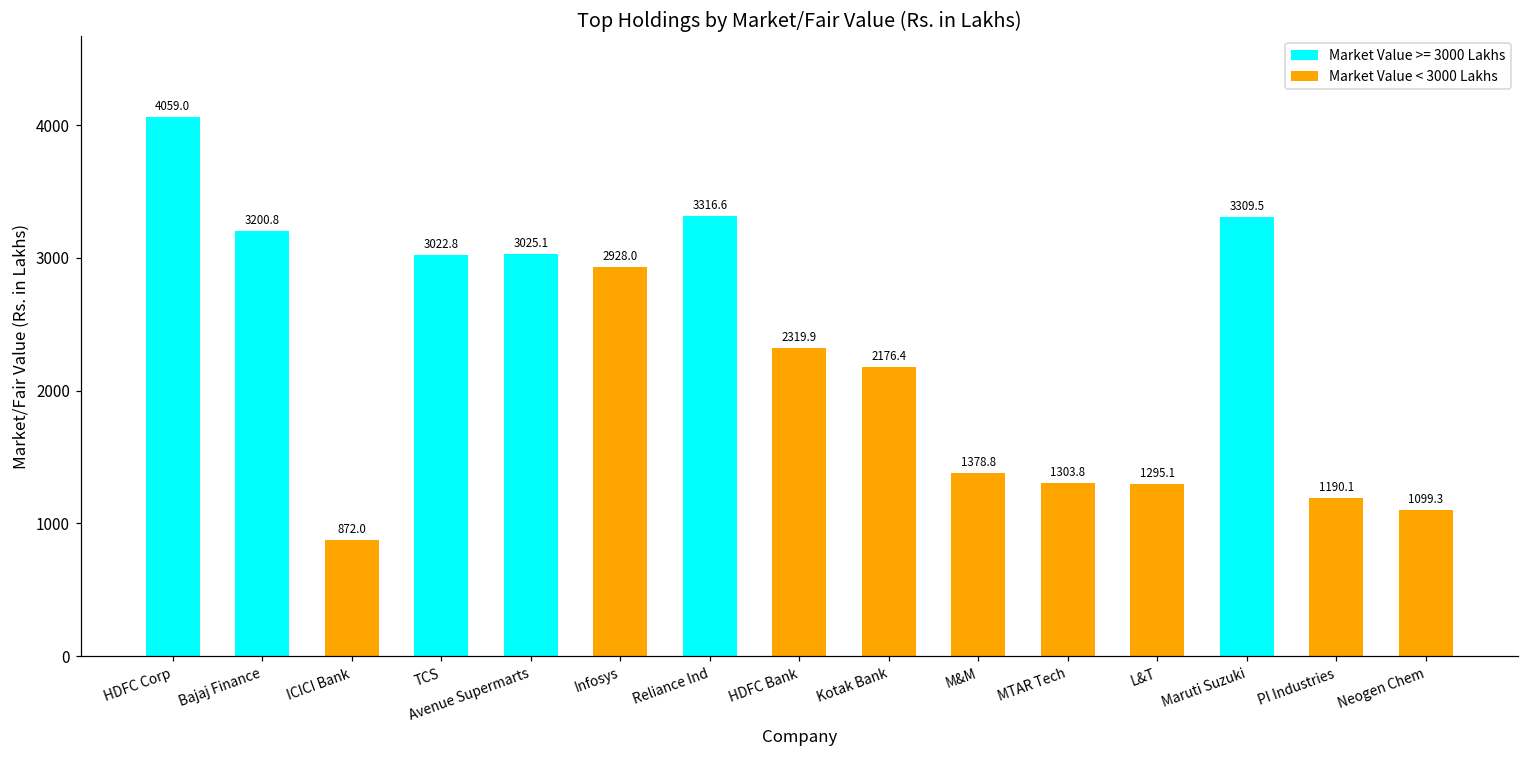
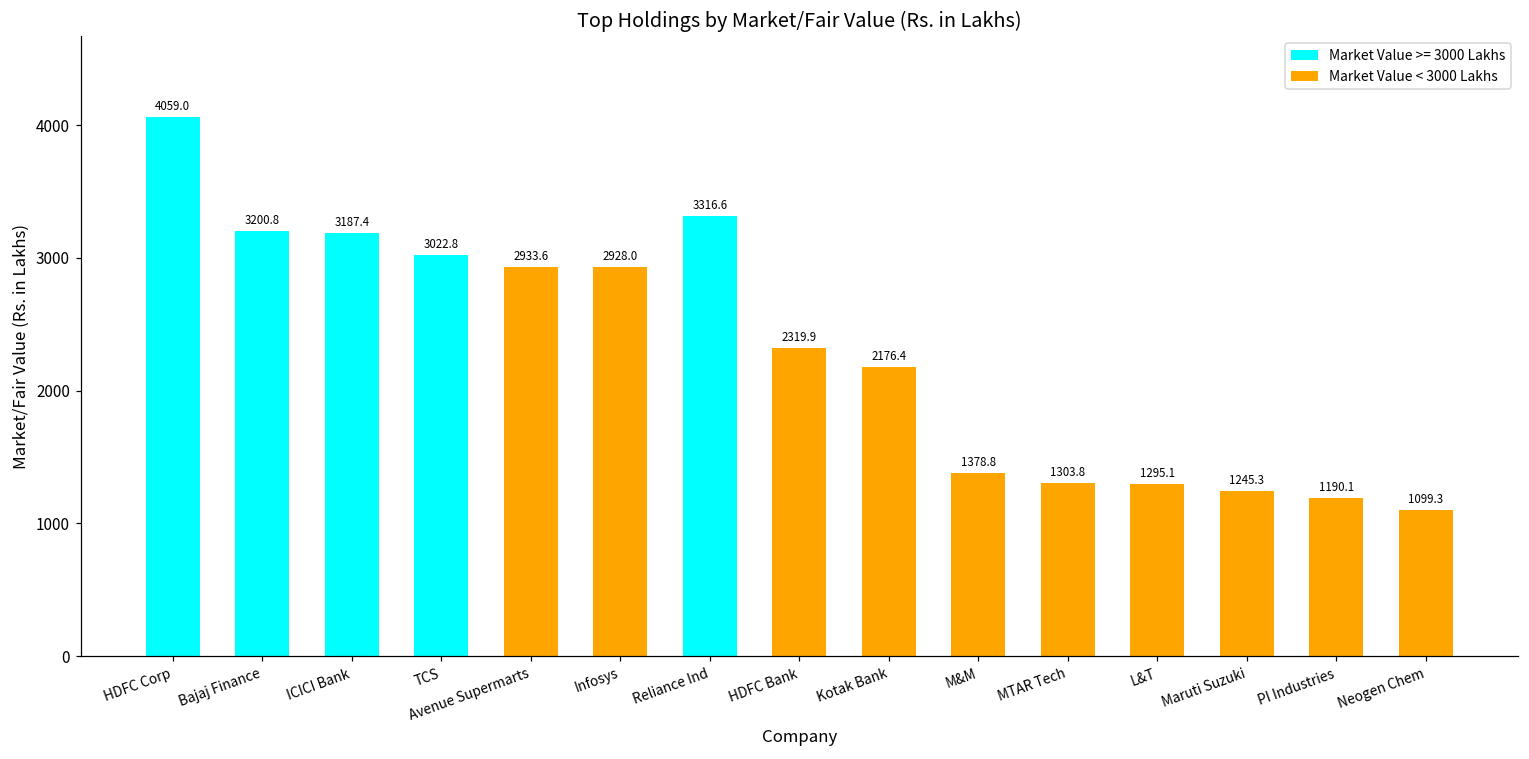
ICICI Bank: 872.0 -> 3187.4
Avenue Supermarts: 3025.1 -> 2933.6
Maruti Suzuki: 3309.5 -> 1245.3
